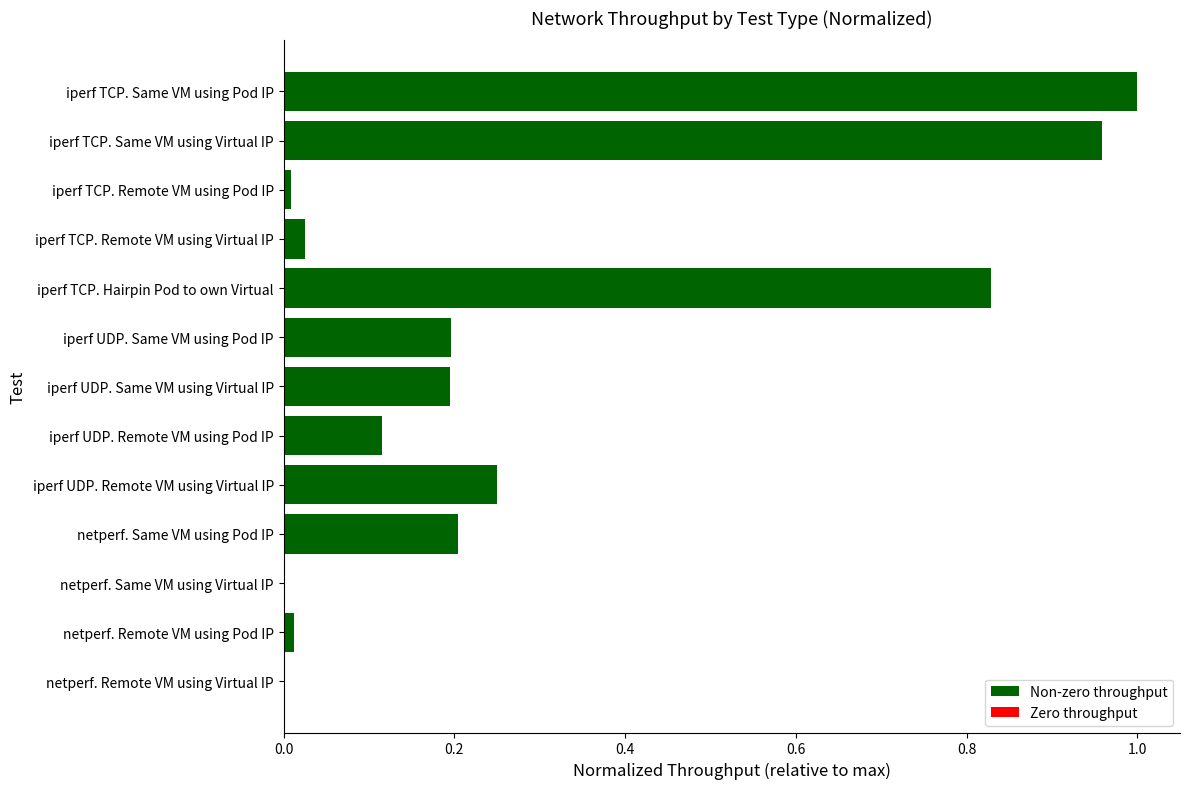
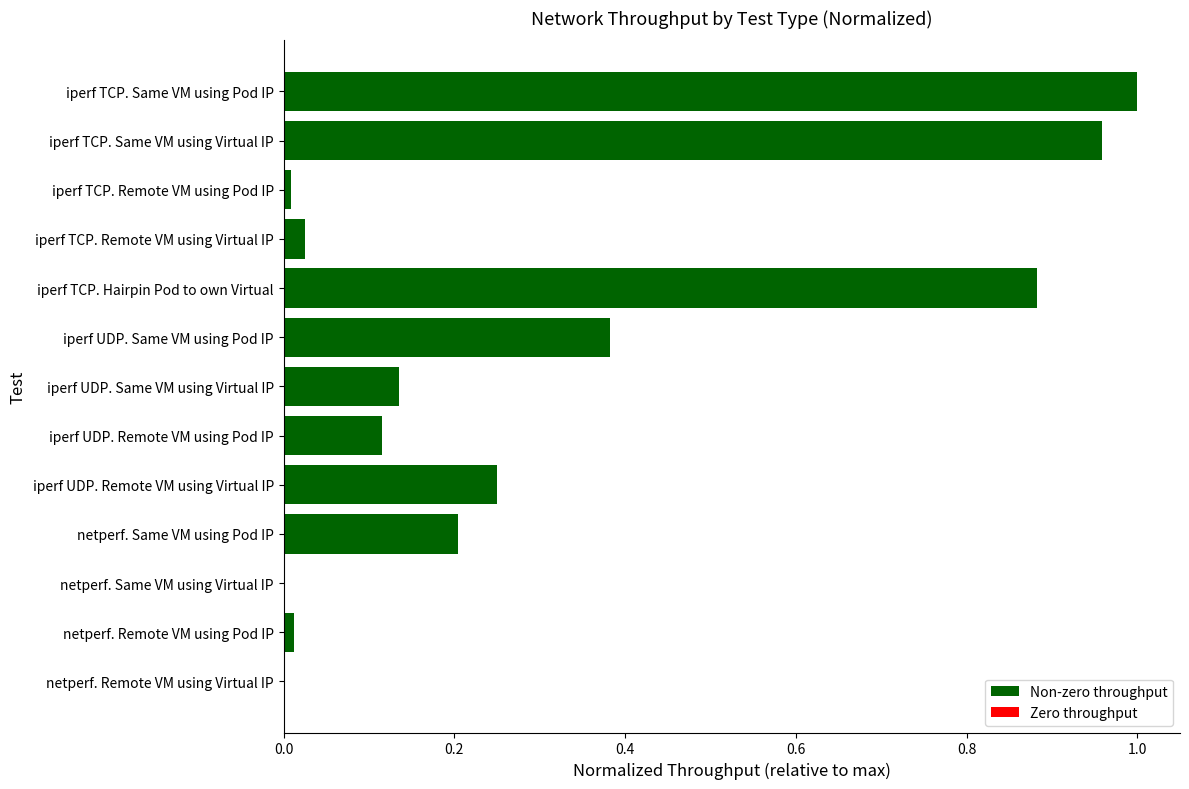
iperf TCP. Hairpin Pod to own Virtual: 0.83 -> 0.88
iperf UDP. Same VM using Pod IP: 0.20 -> 0.38
iperf UDP. Same VM using Virtual IP: 0.20 -> 0.14
